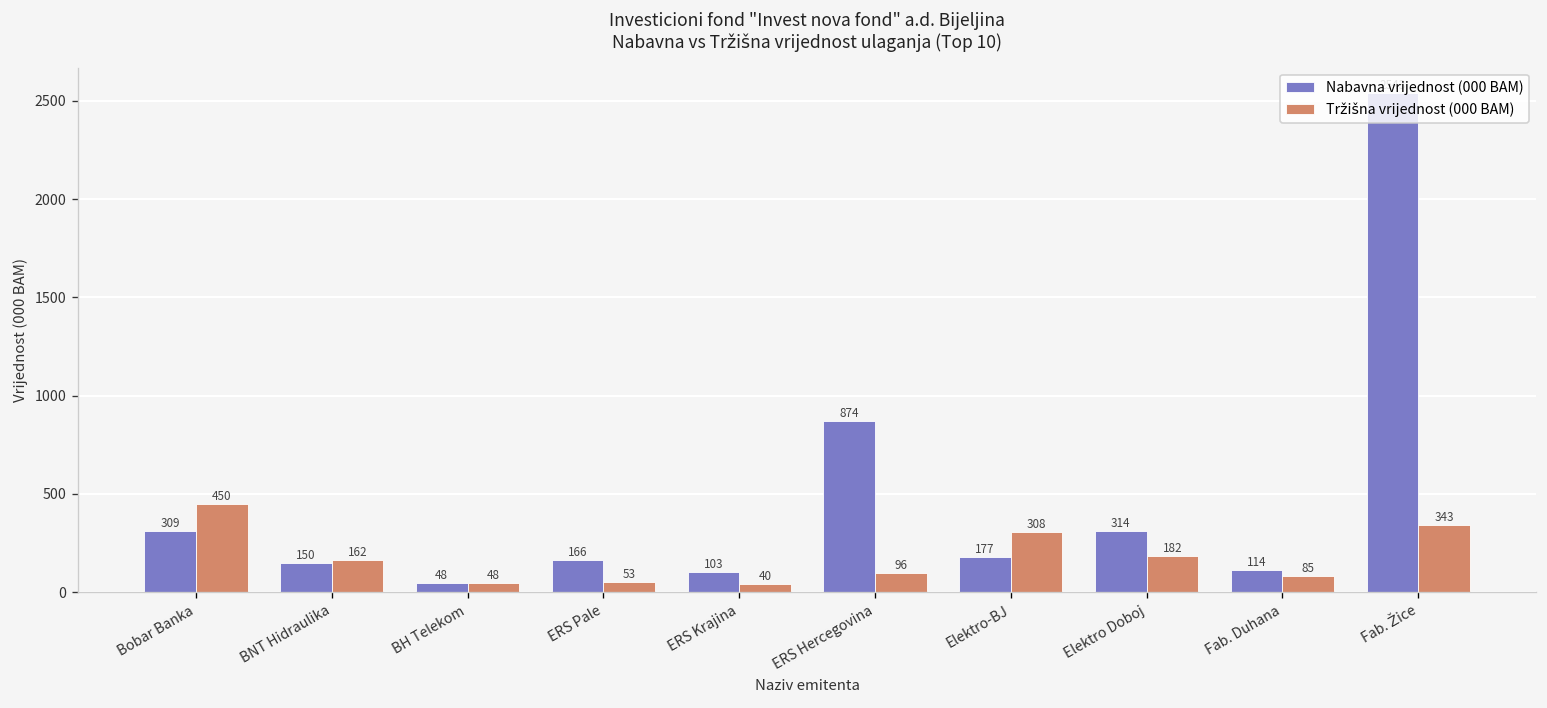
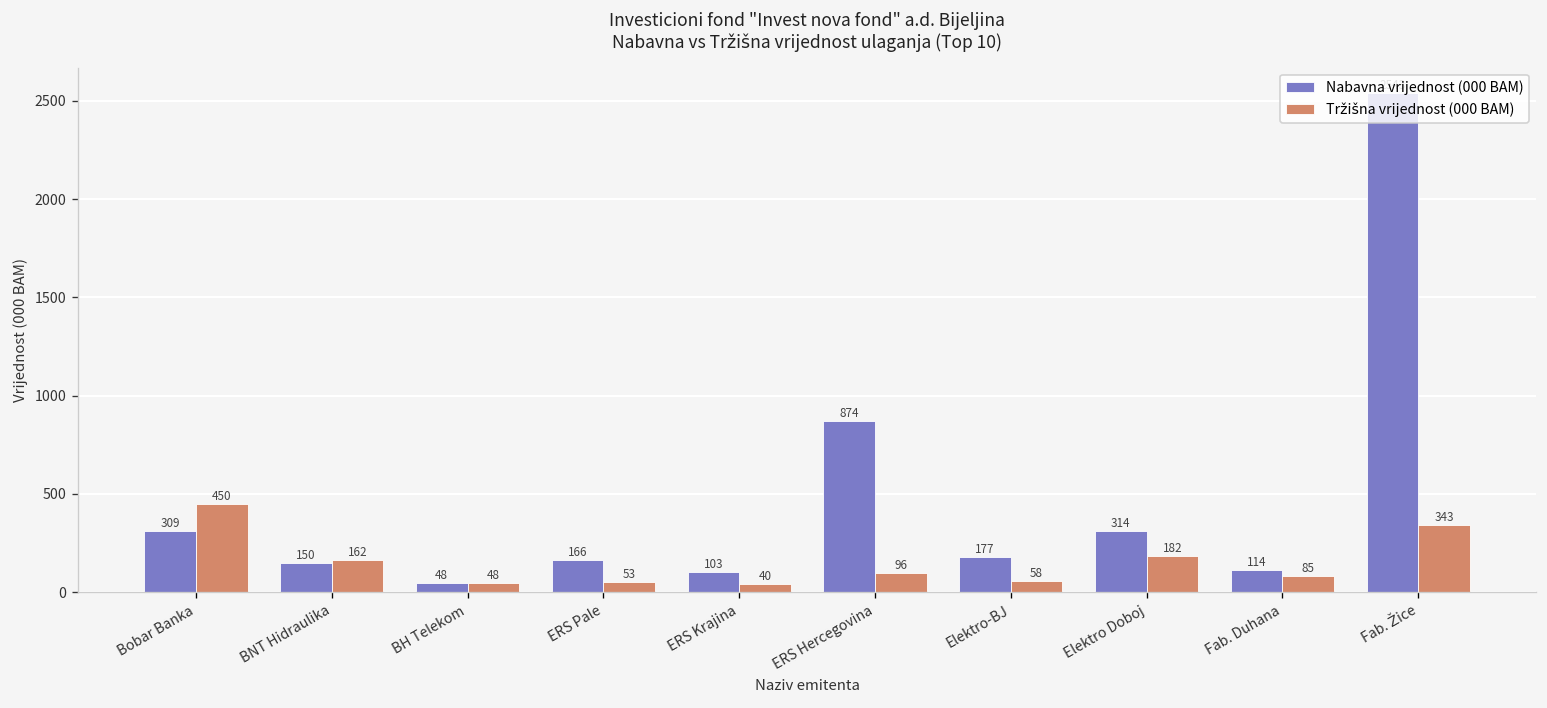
Tržišna vrijednost (000 BAM), Elektro-BJ: 308 -> 58
